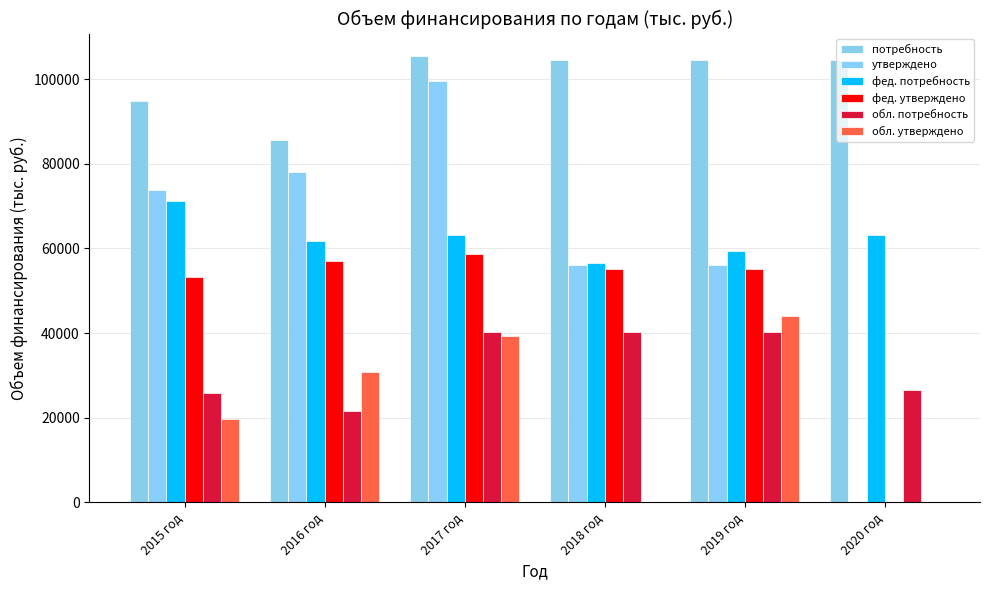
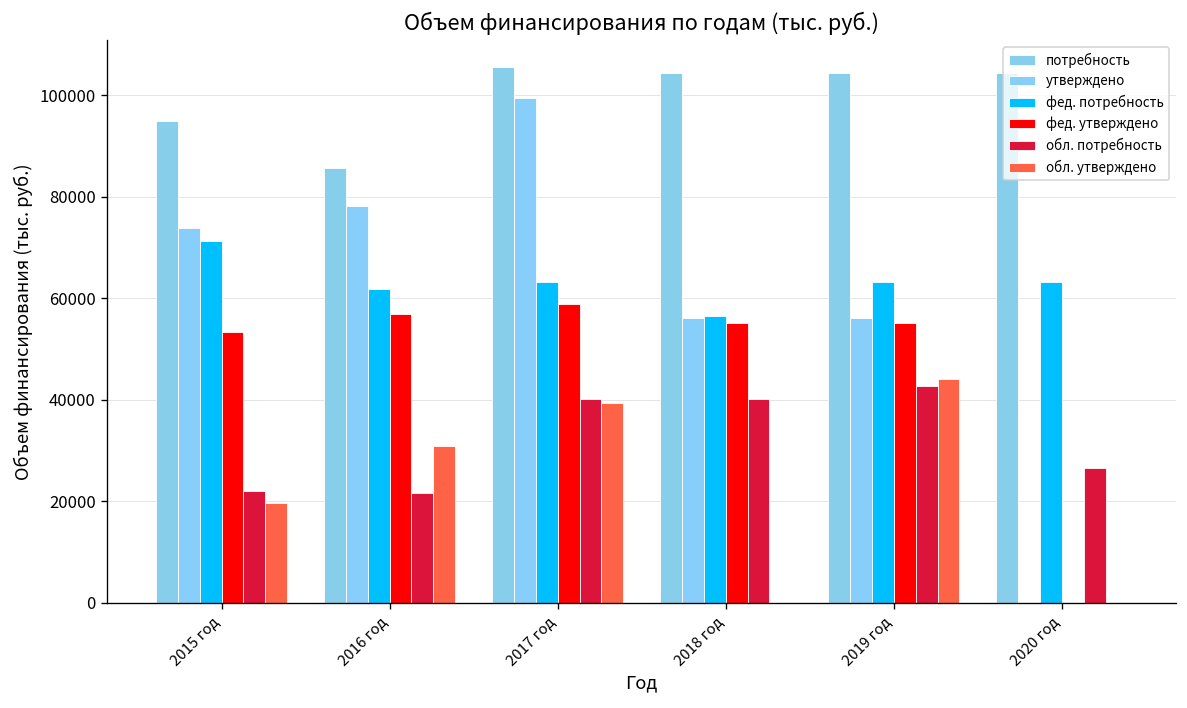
обл. потребность, 2015 год: 26000 -> 22000
фед. потребность, 2019 год: 59000 -> 63000
обл. потребность, 2019 год: 40000 -> 43000
